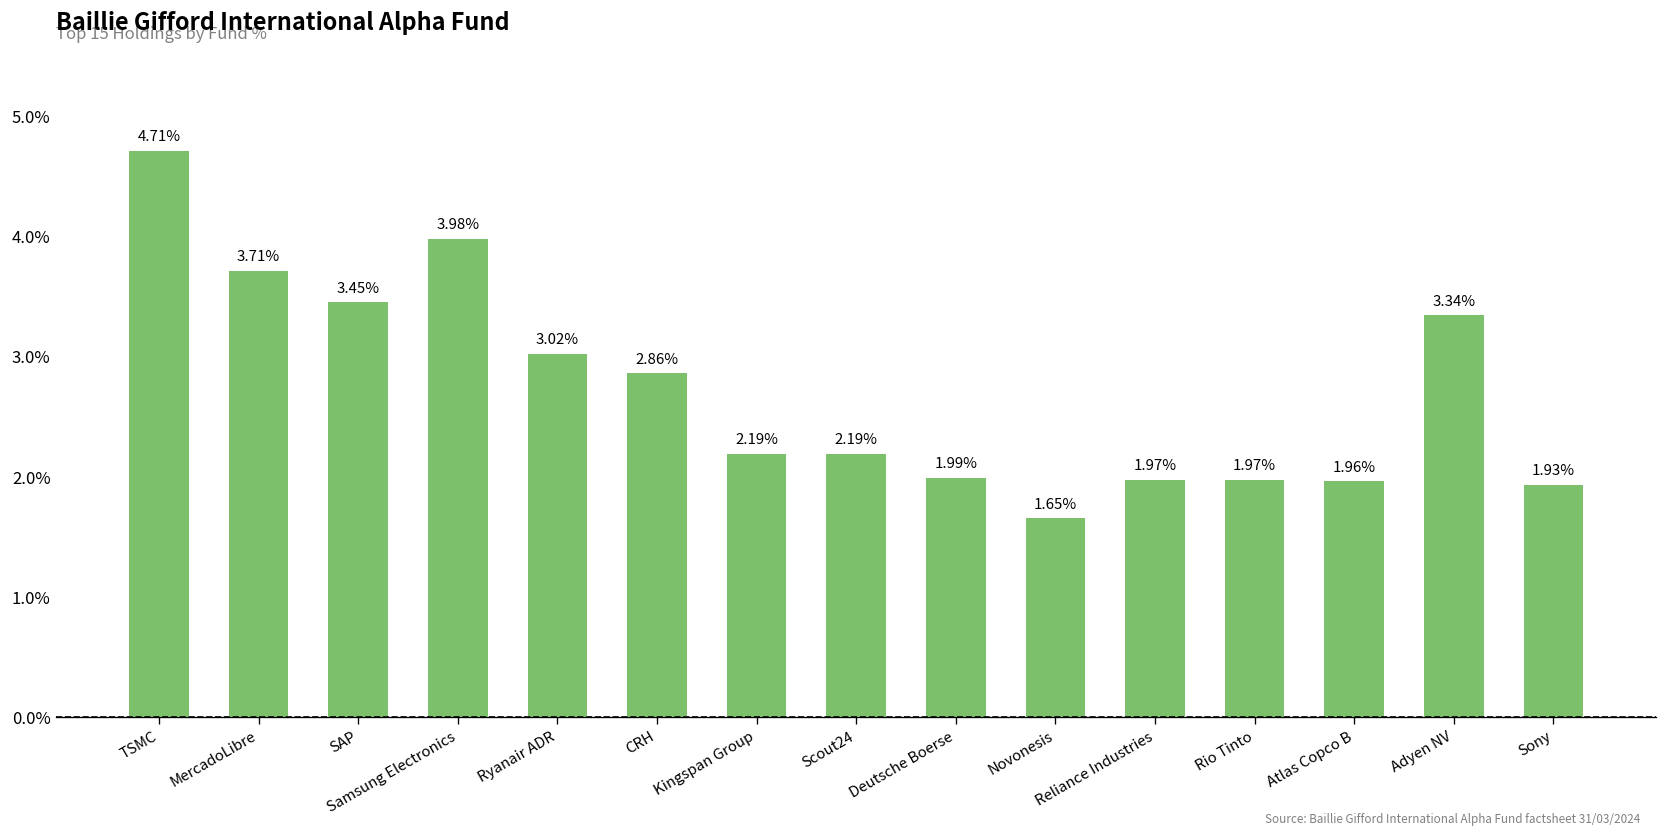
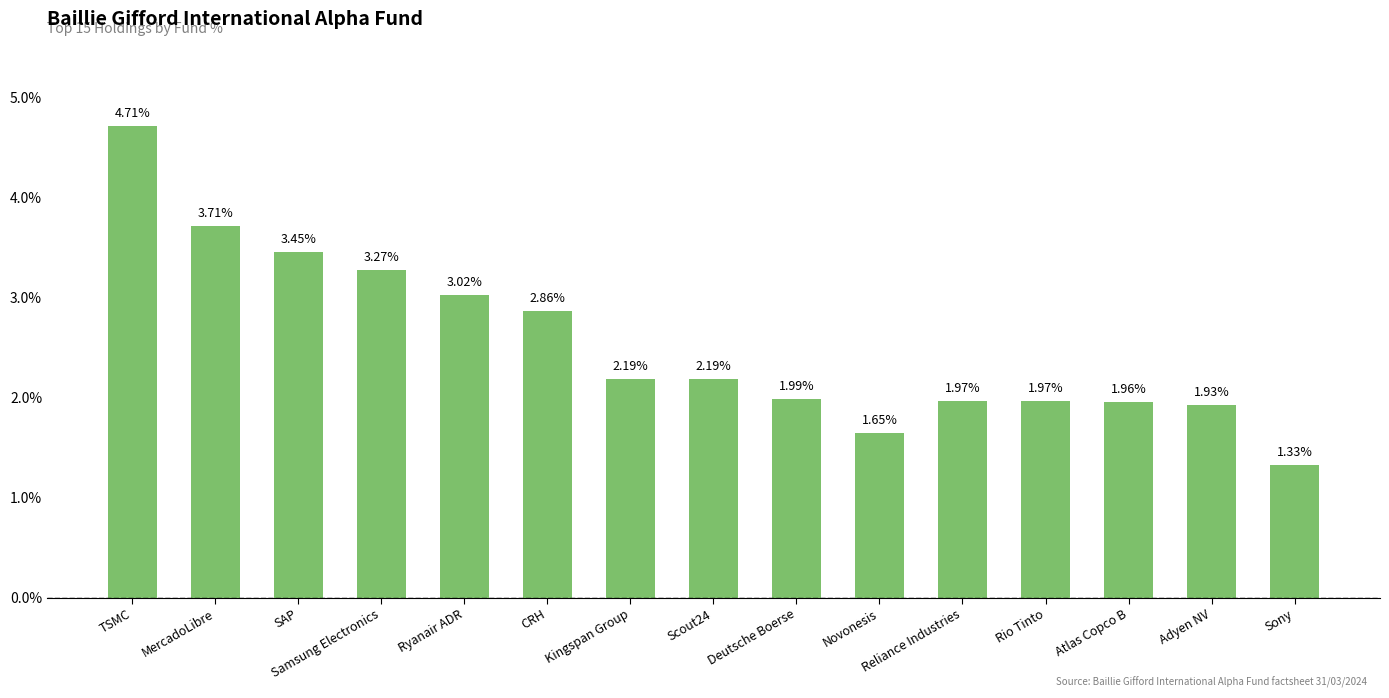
Samsung Electronics: 3.98% -> 3.27%
Adyen NV: 3.34% -> 1.93%
Sony: 1.93% -> 1.33%
